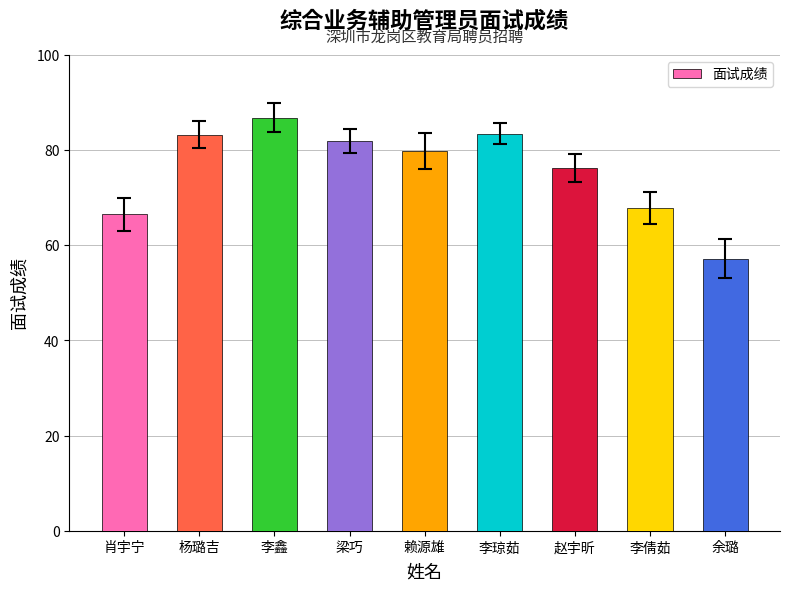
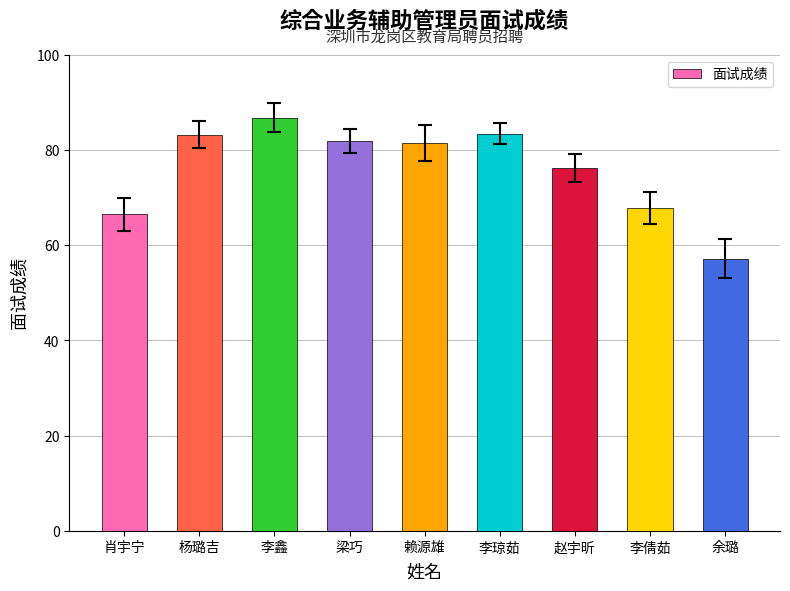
面试成绩, 赖源雄: 80 -> 82
